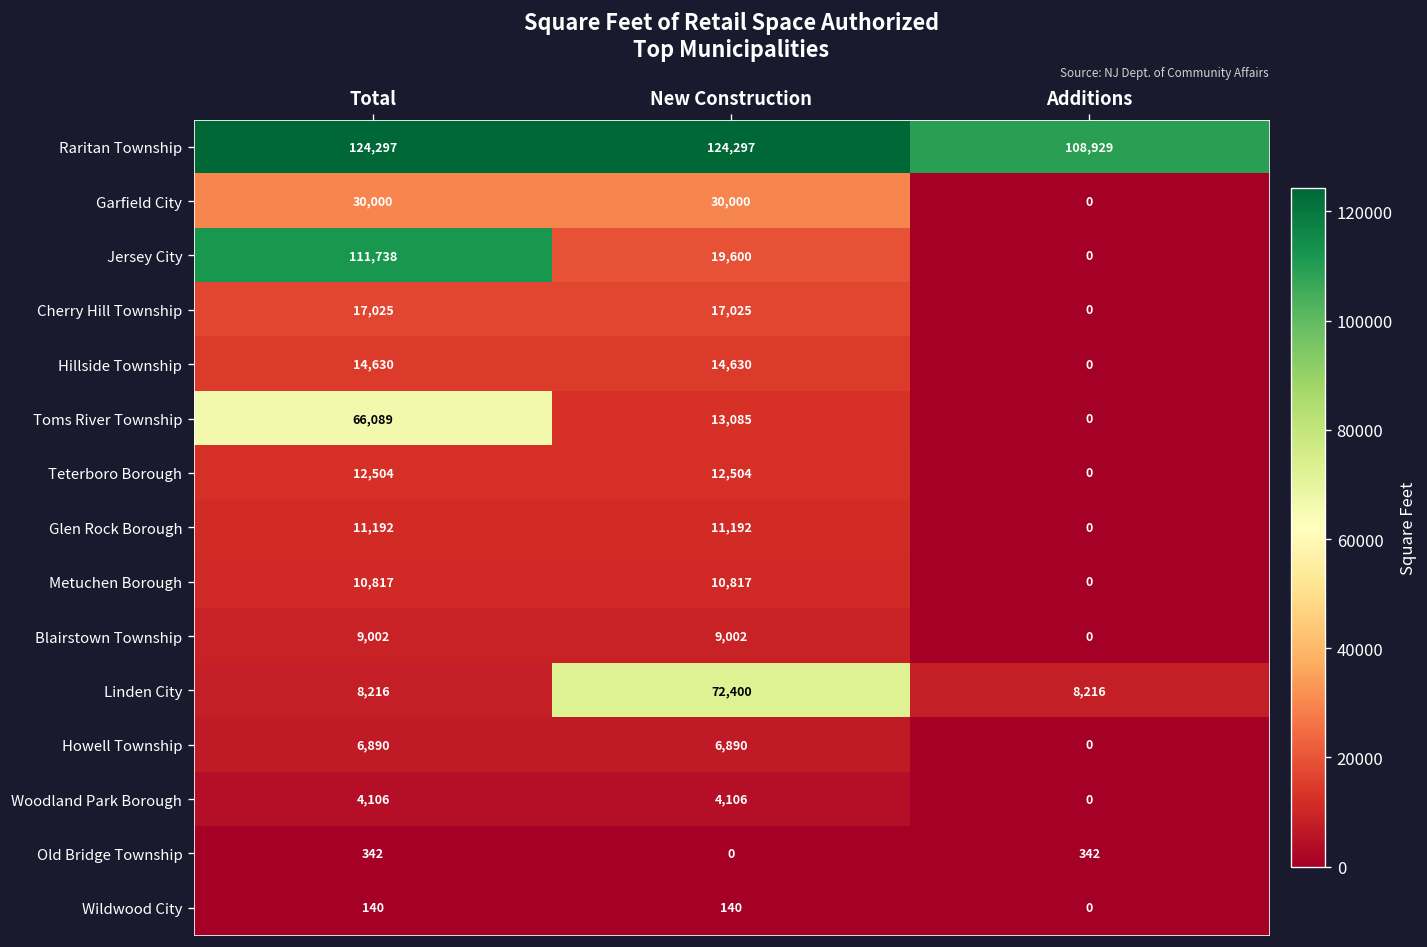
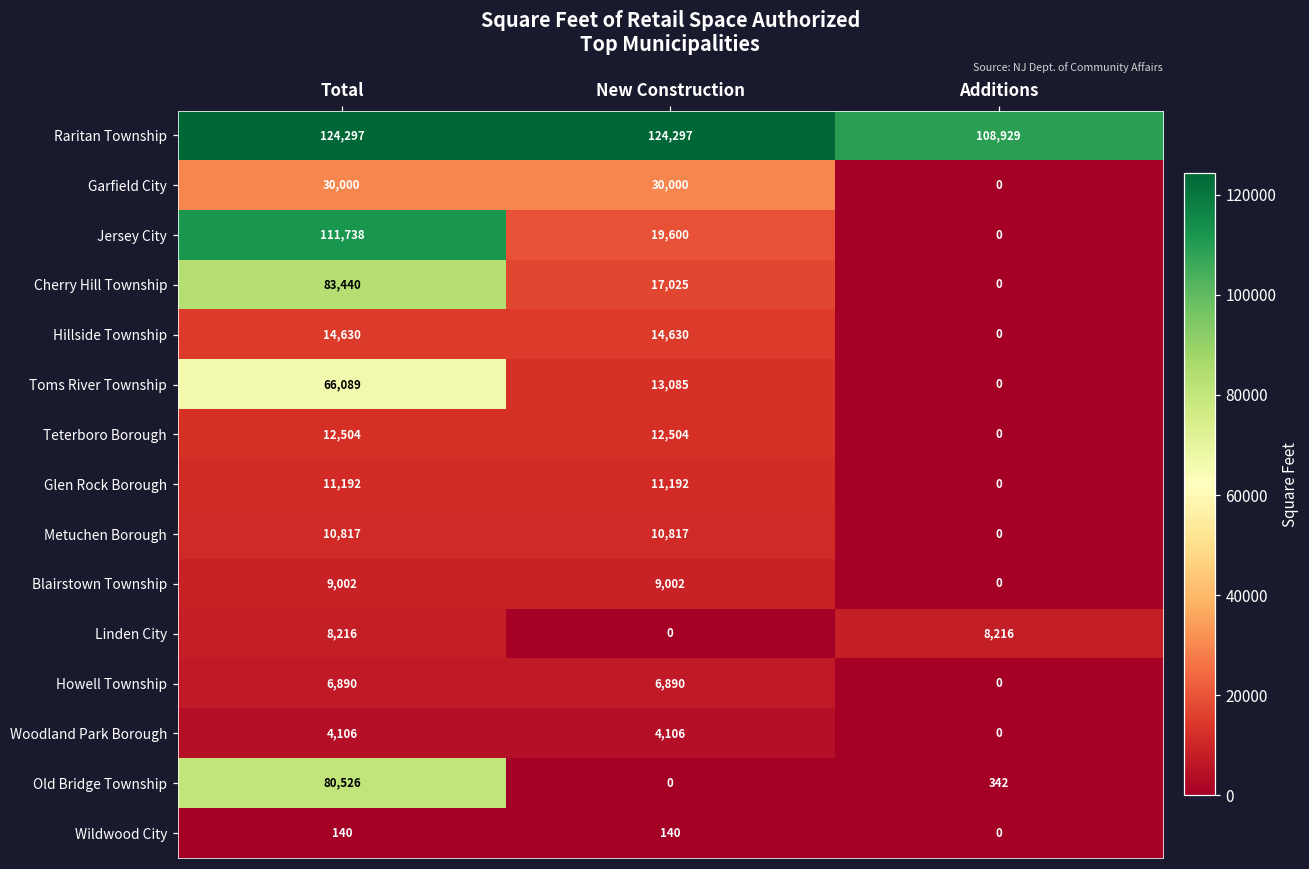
Cherry Hill Township, Total: 17,025 -> 83,440
Linden City, New Construction: 72,400 -> 0
Old Bridge Township, Total: 342 -> 80,526
